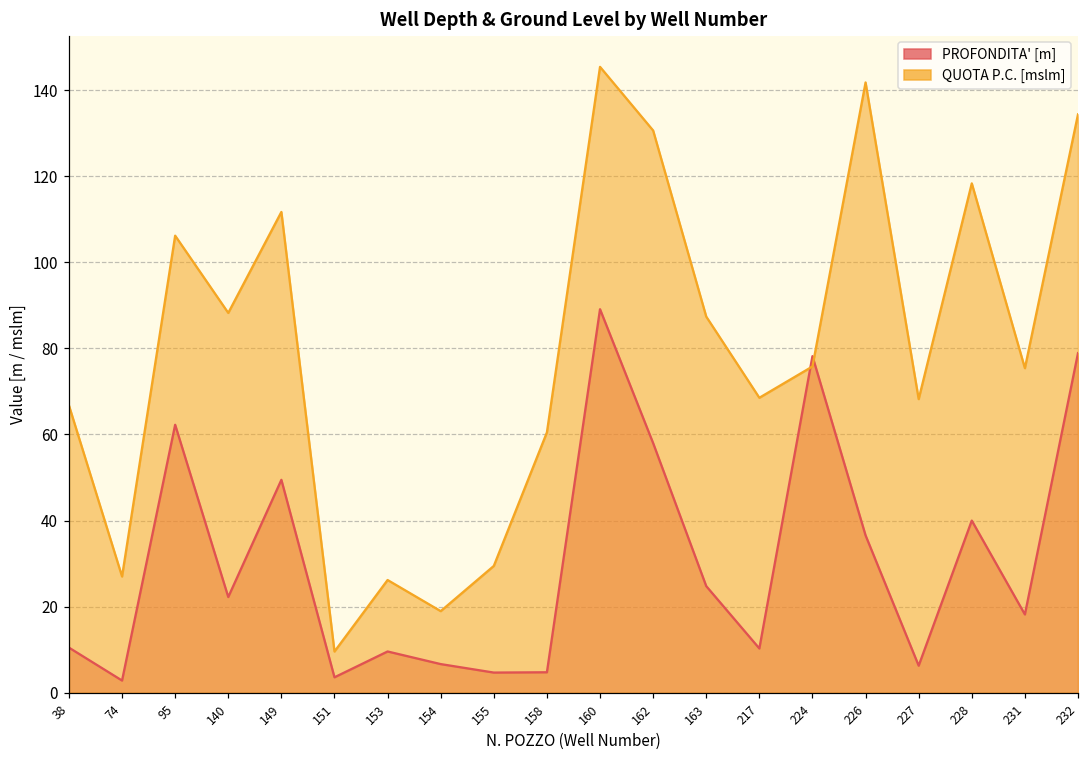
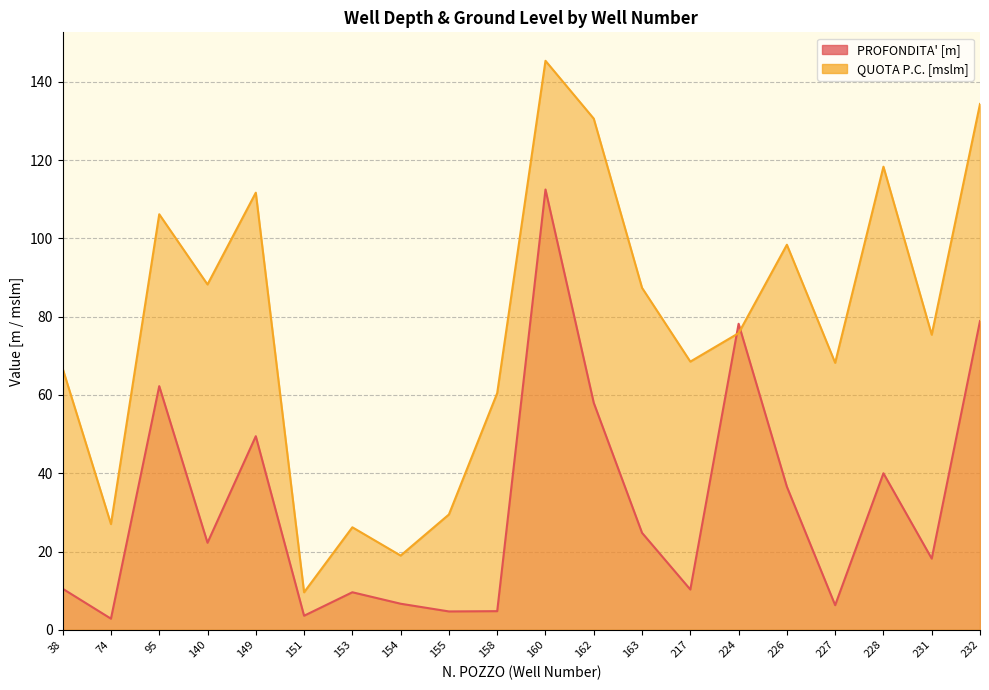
PROFONDITA' [m], 160: 89 -> 113
QUOTA P.C. [mslm], 226: 142 -> 98
